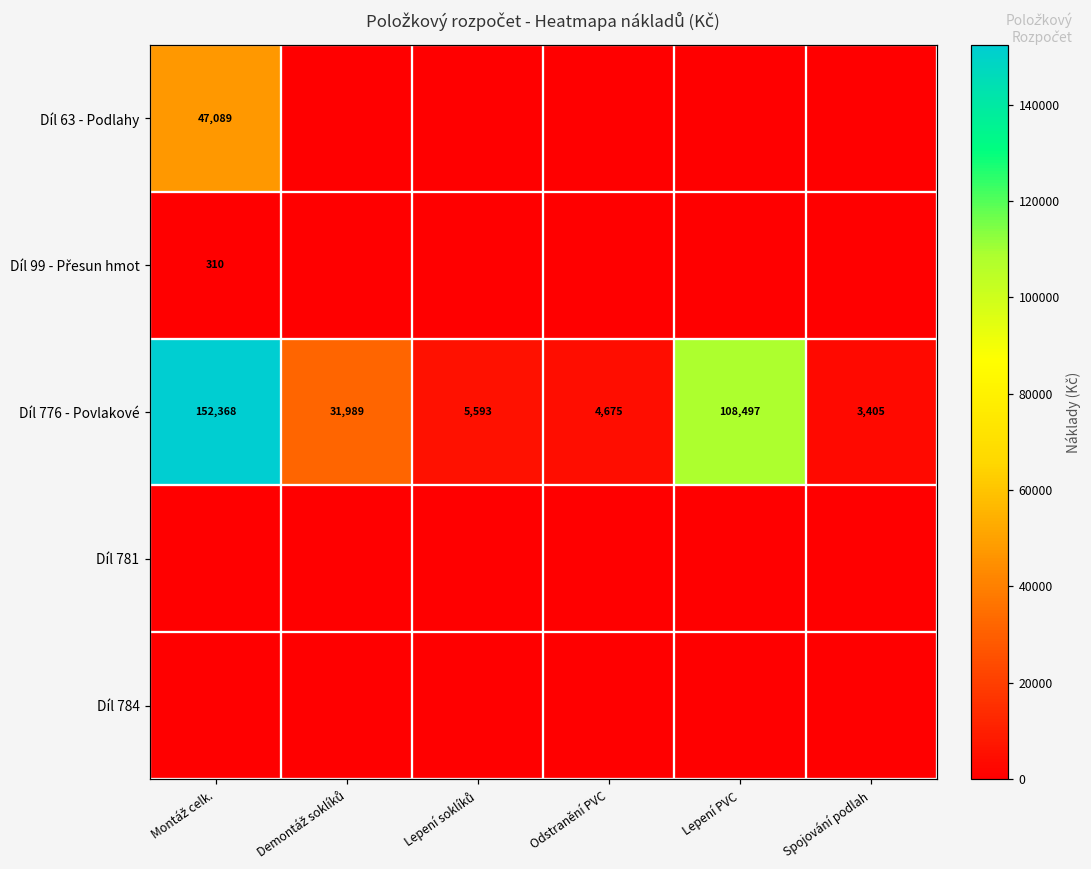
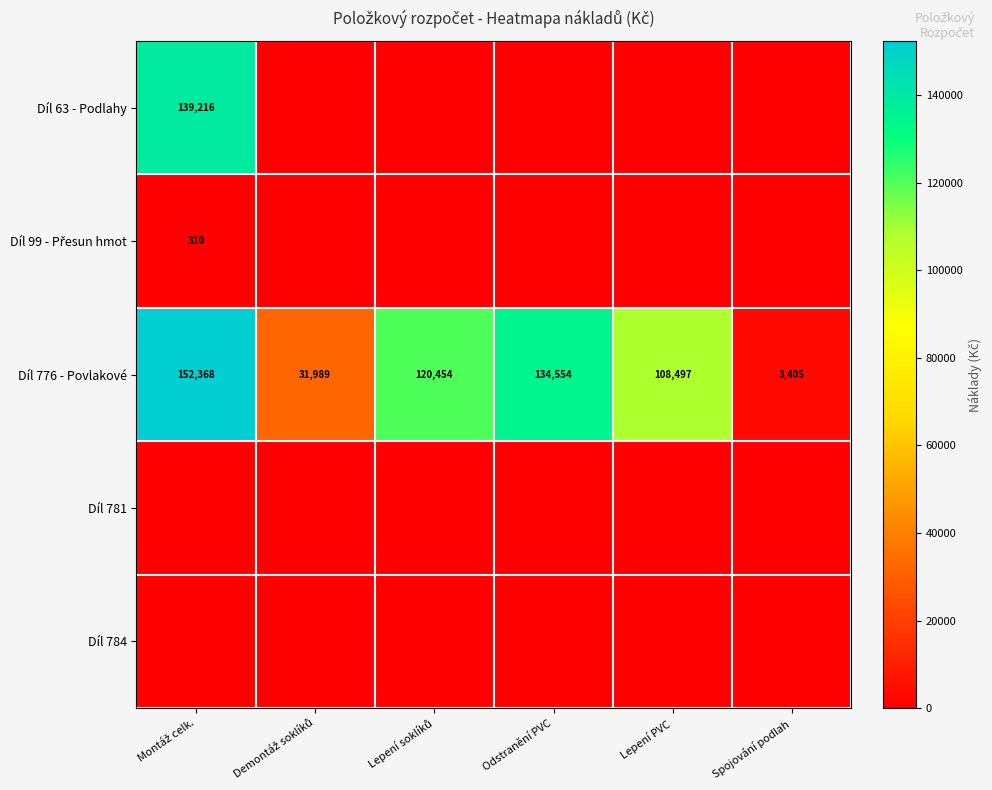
Díl 63 - Podlahy, Montáž celk.: 47,089 -> 139,216
Díl 776 - Povlakové, Lepení soklíků: 5,593 -> 120,454
Díl 776 - Povlakové, Odstranění PVC: 4,675 -> 134,554
